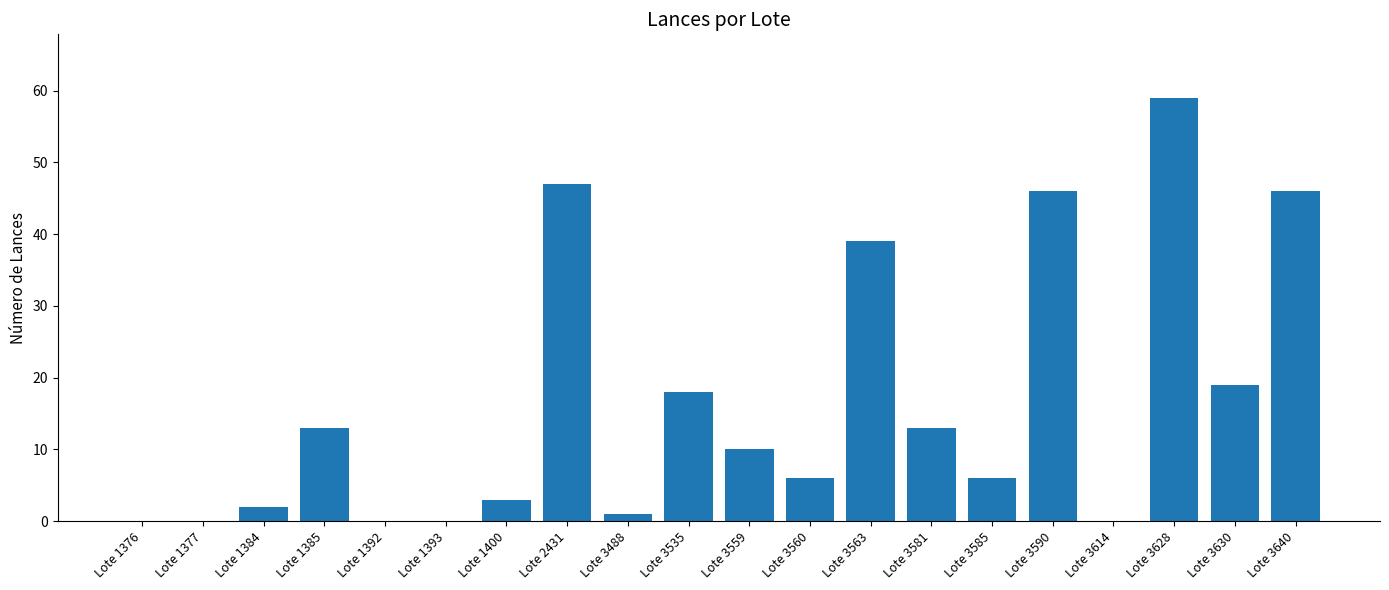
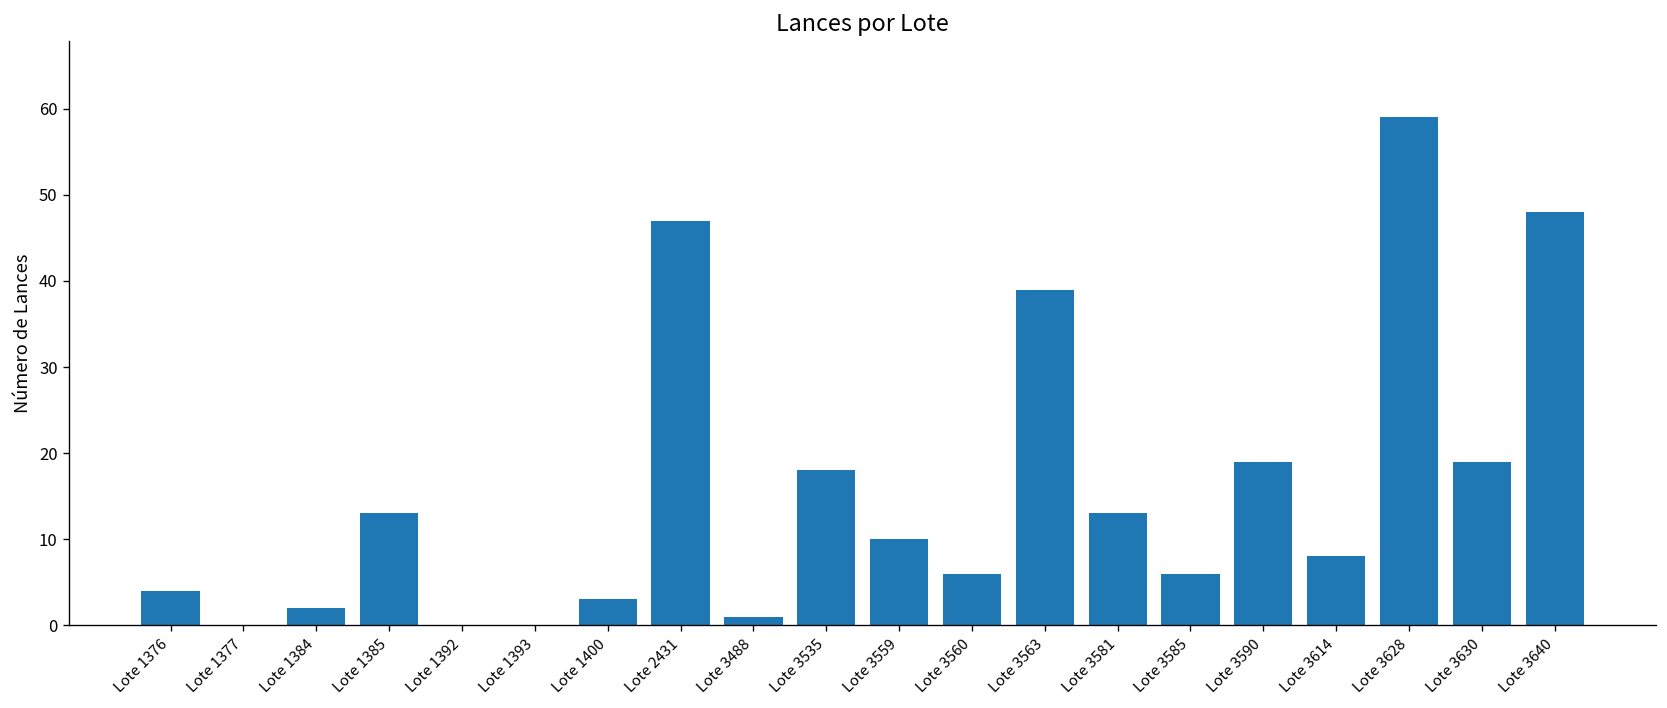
Lote 1376: 0 -> 4
Lote 3590: 46 -> 19
Lote 3614: 0 -> 8
Lote 3640: 46 -> 48
